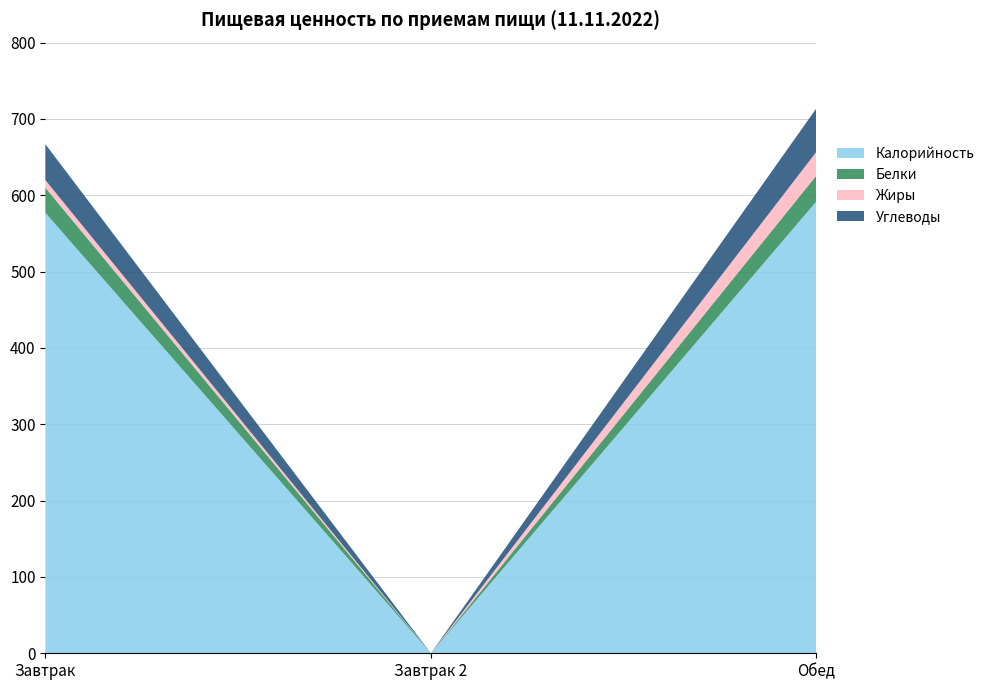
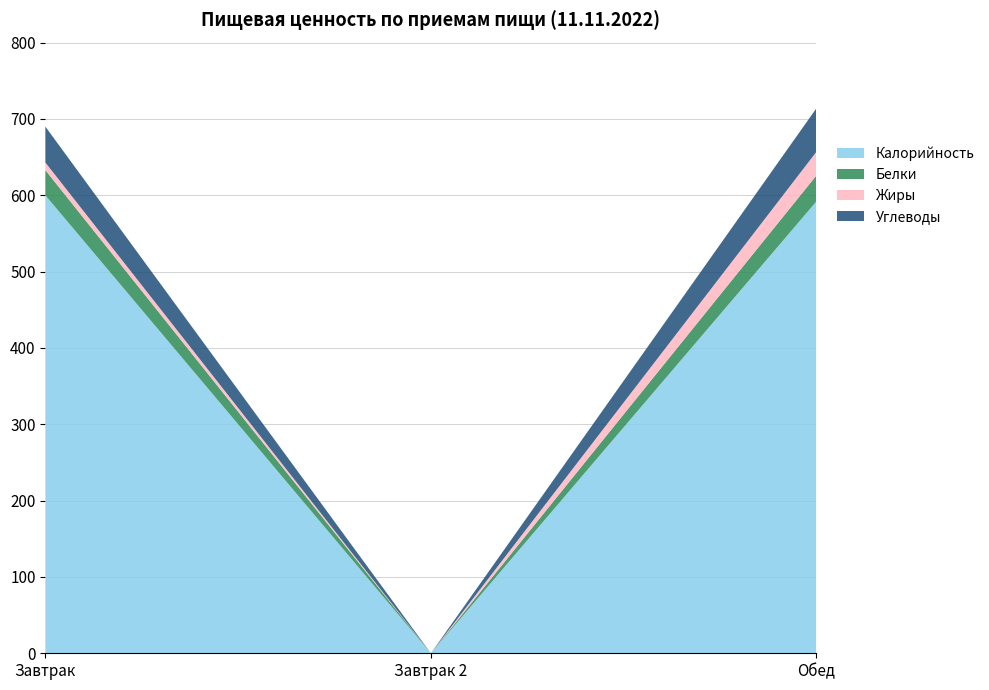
Калорийность, Завтрак: 580 -> 600
